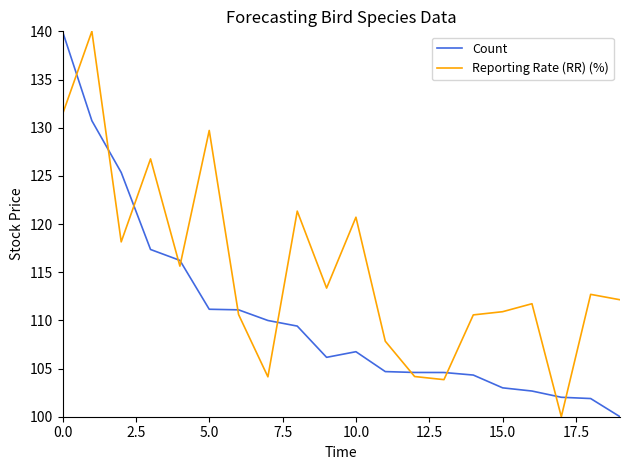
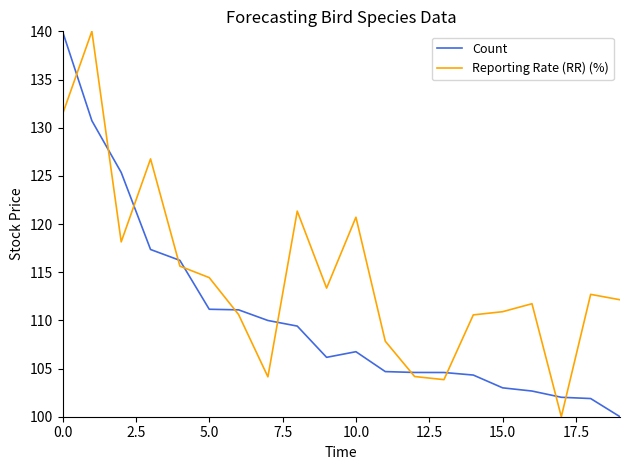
Reporting Rate (RR) (%), 5.0: 130 -> 114
